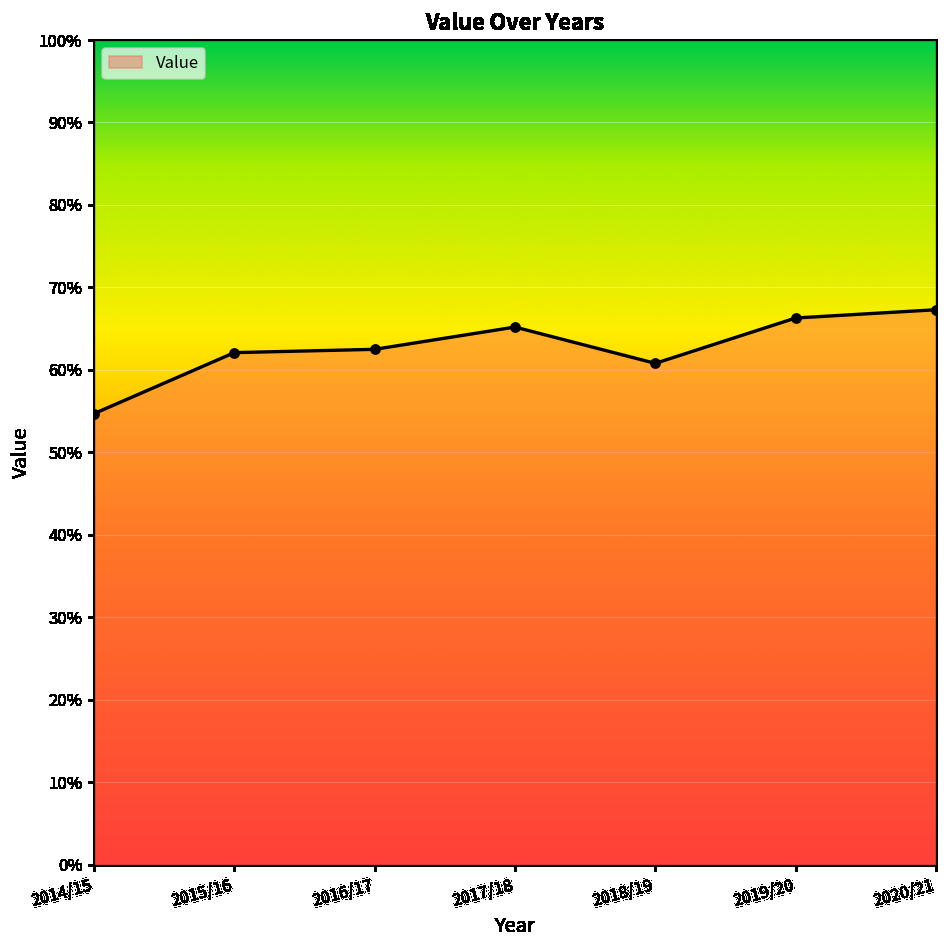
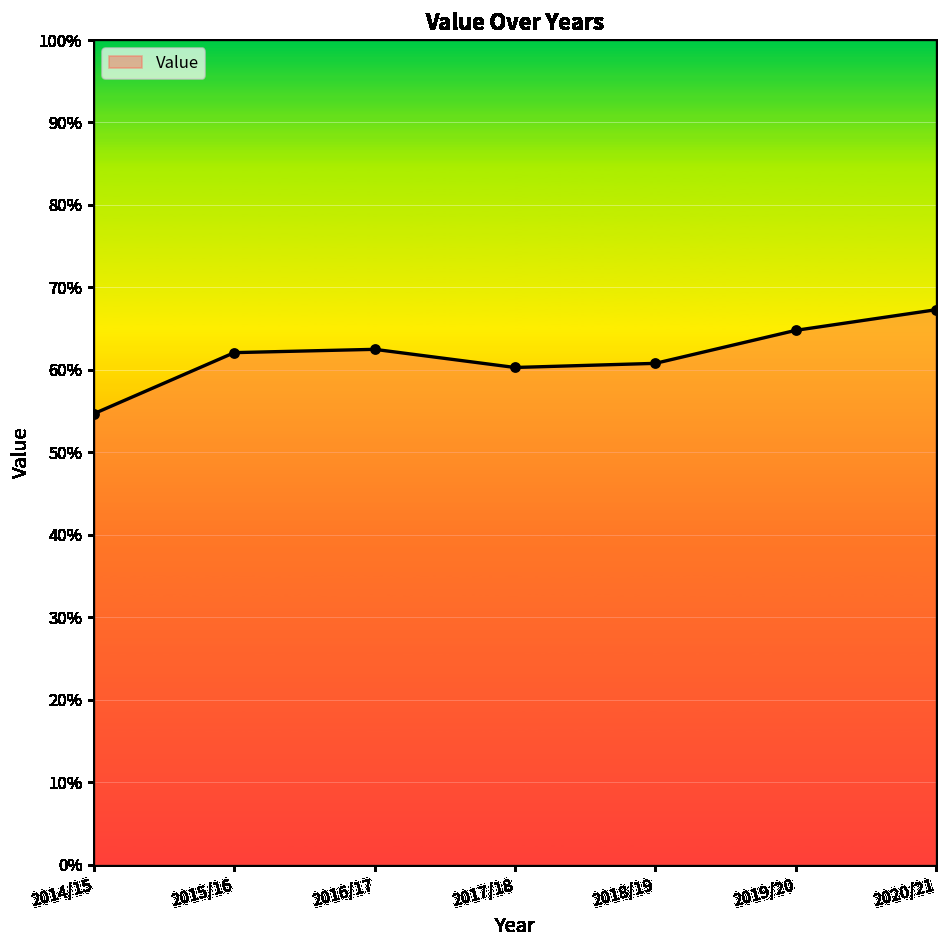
2017/18: 65% -> 60%
2019/20: 66% -> 65%
